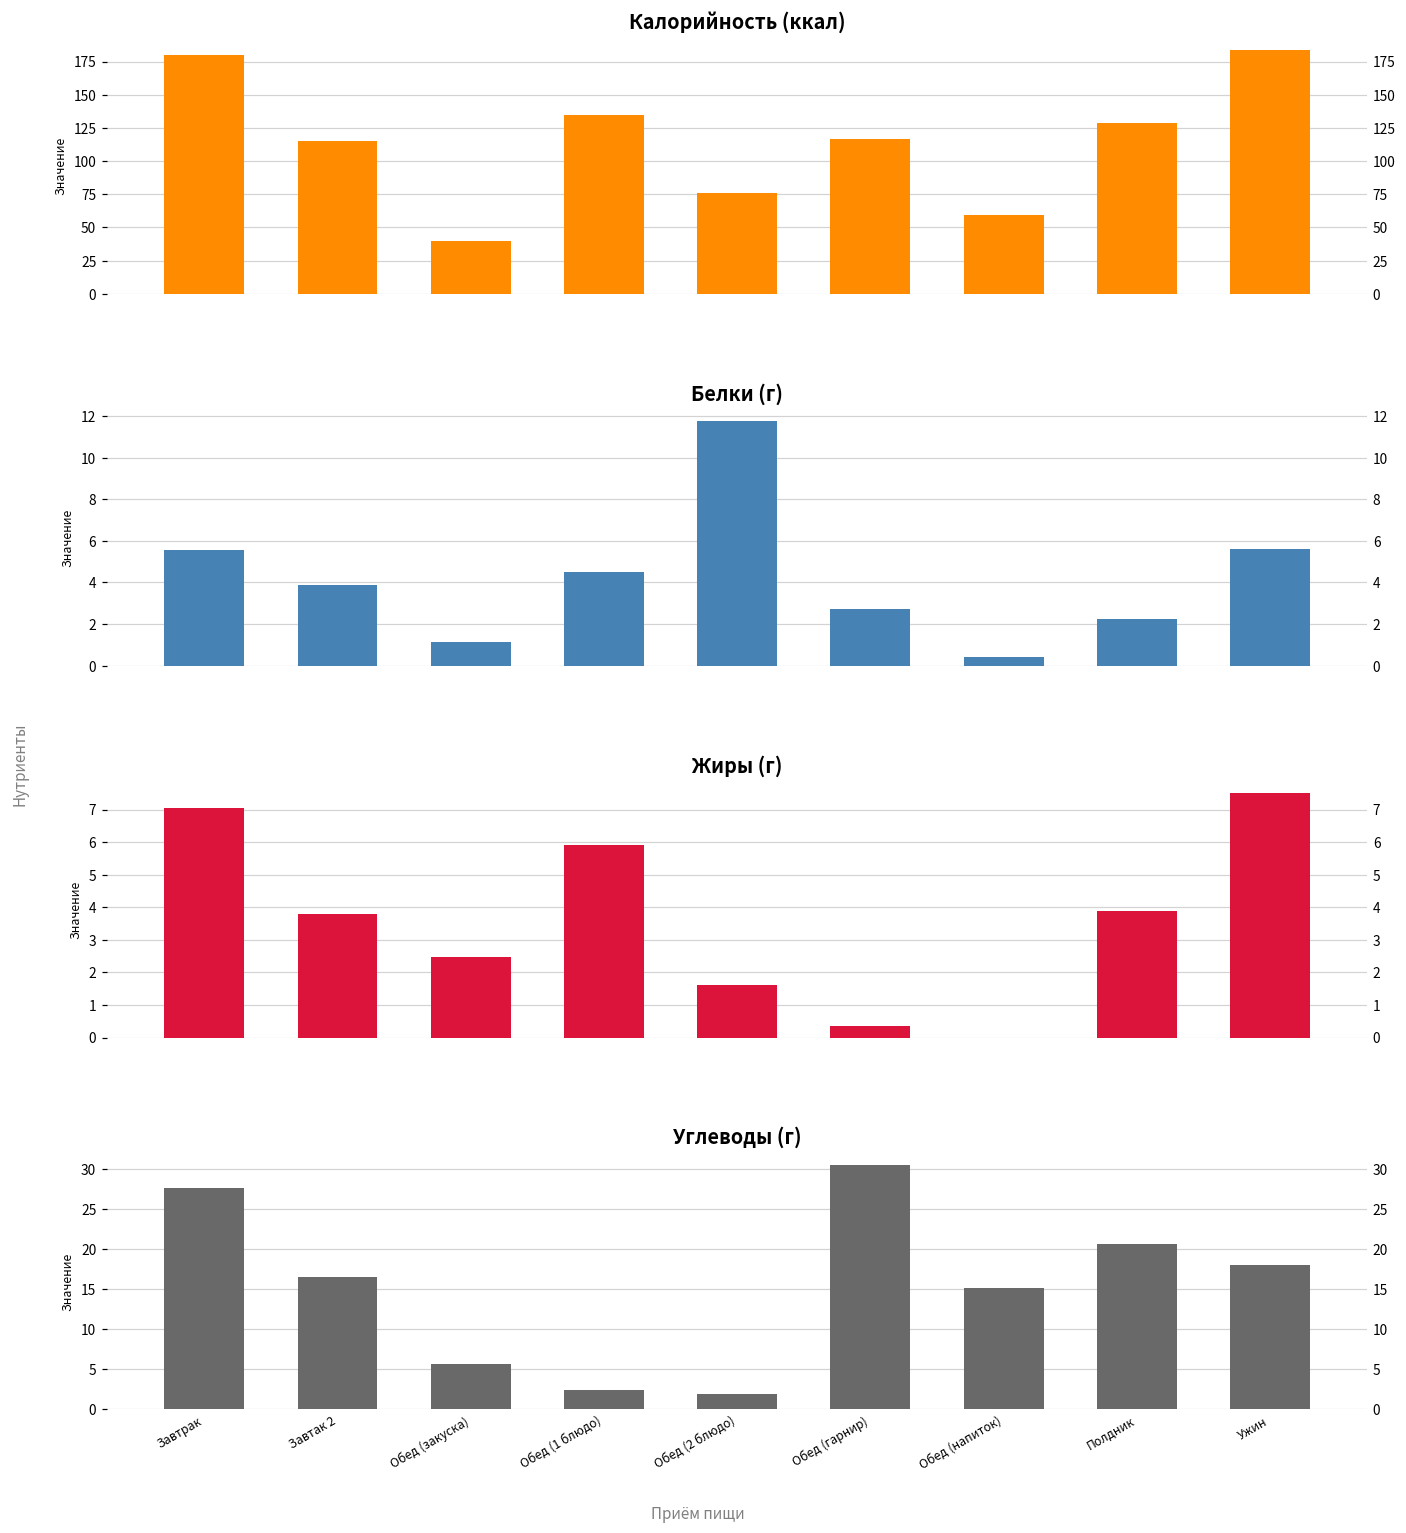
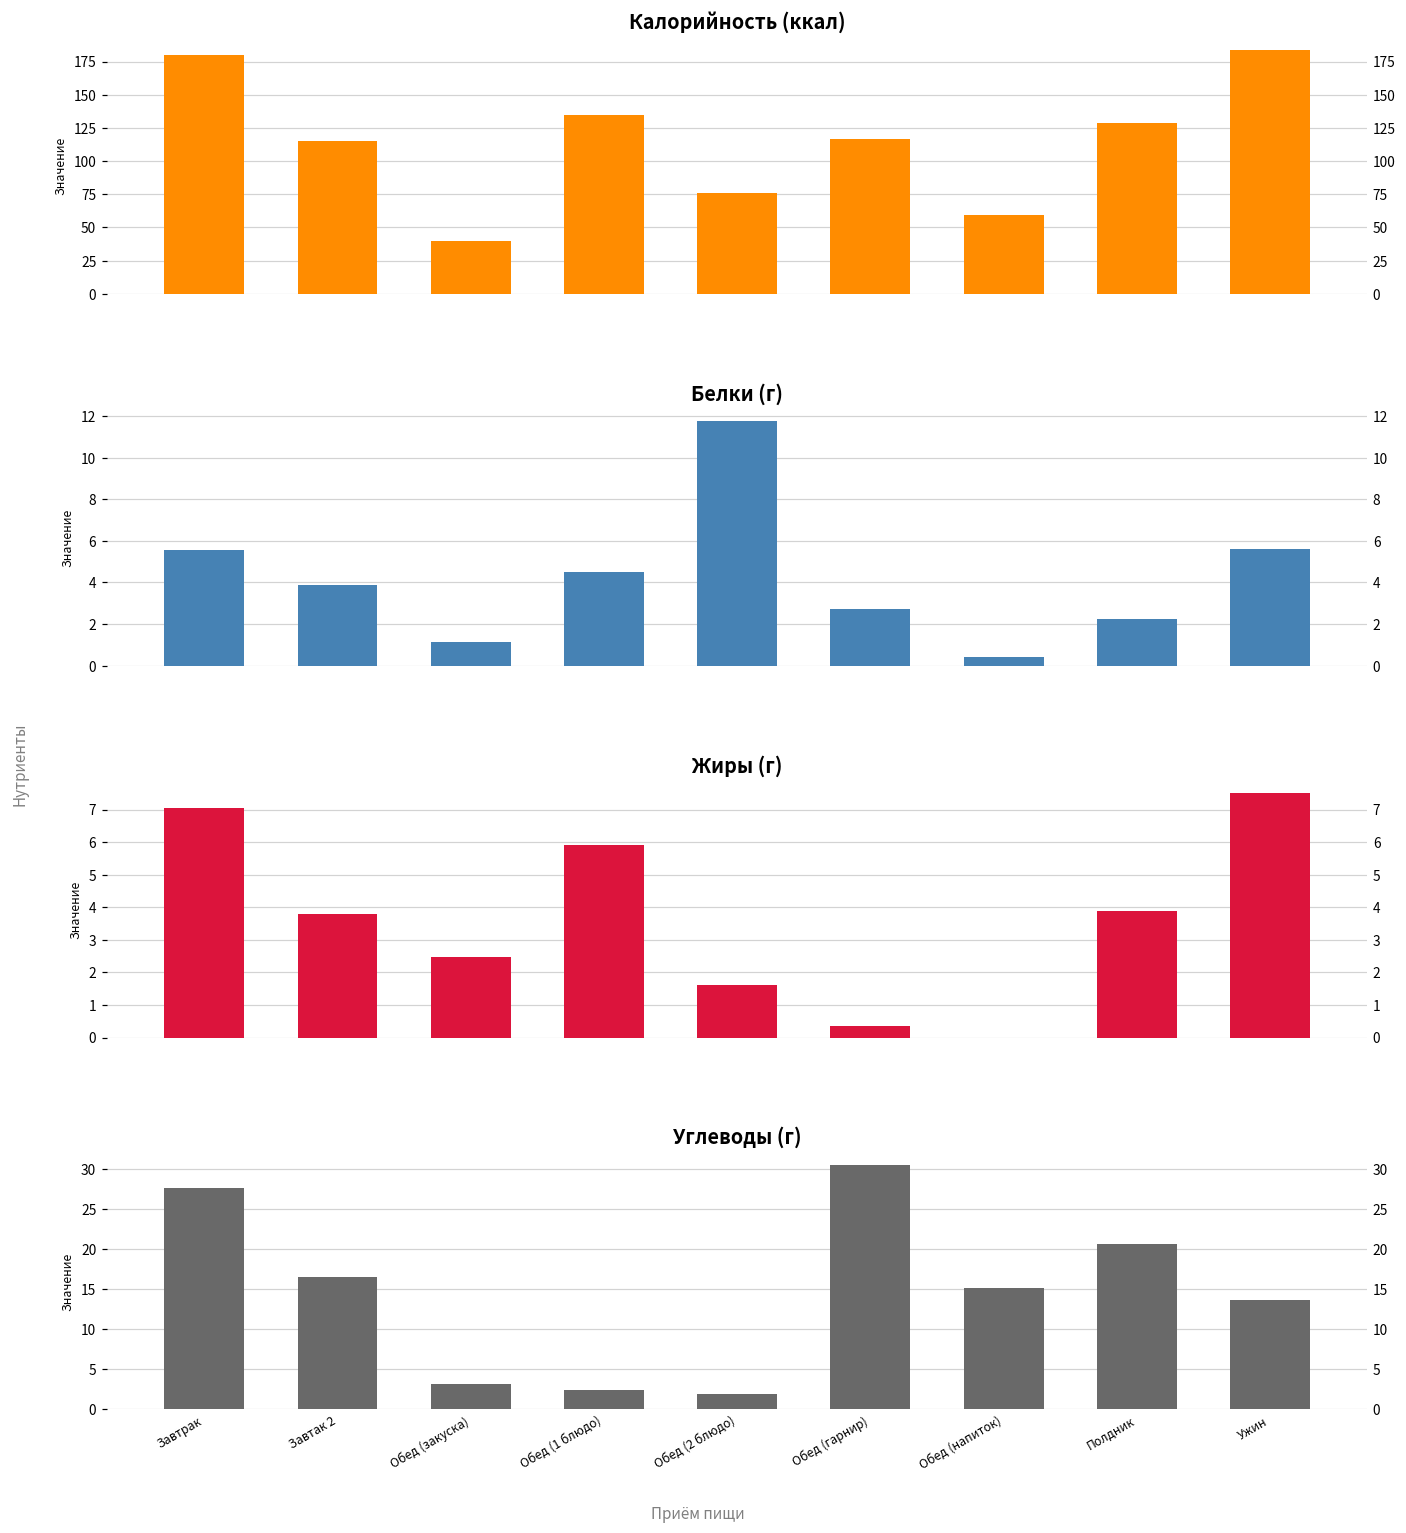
Углеводы (г), Обед (закуска): 6 -> 3
Углеводы (г), Ужин: 18 -> 14
